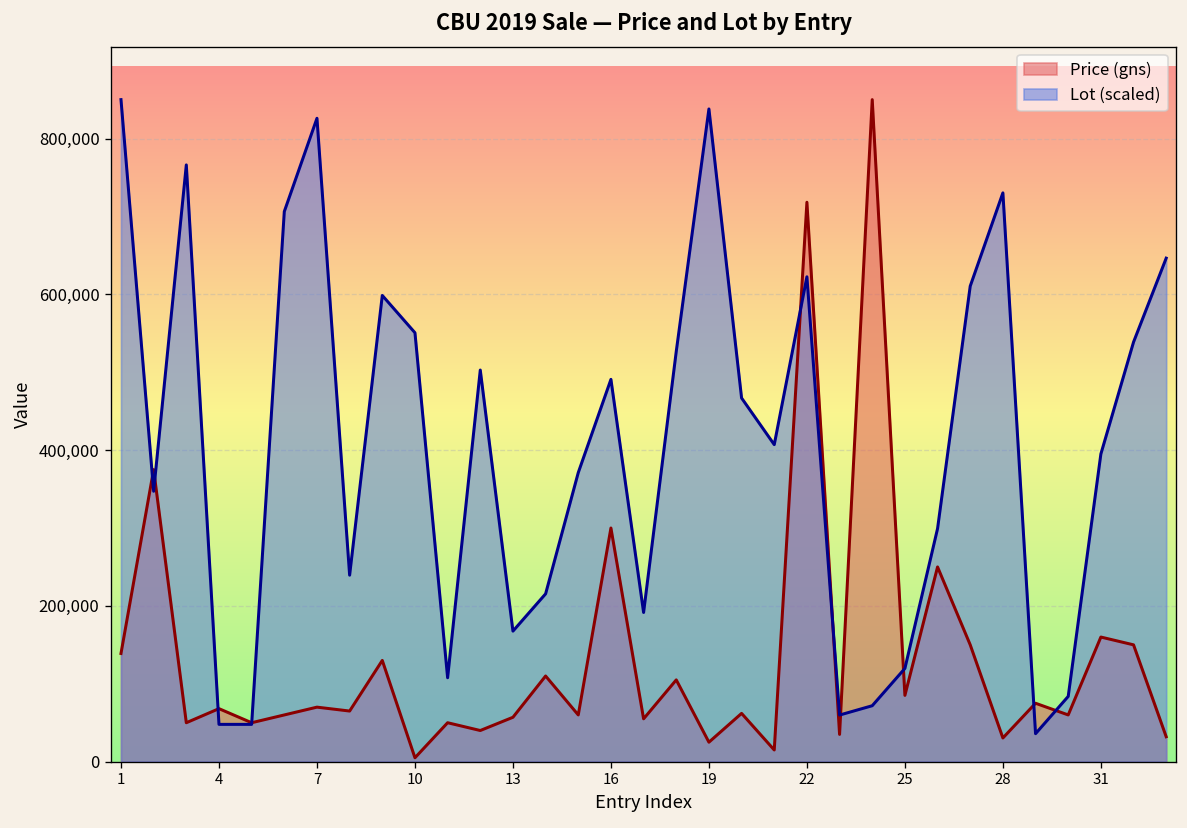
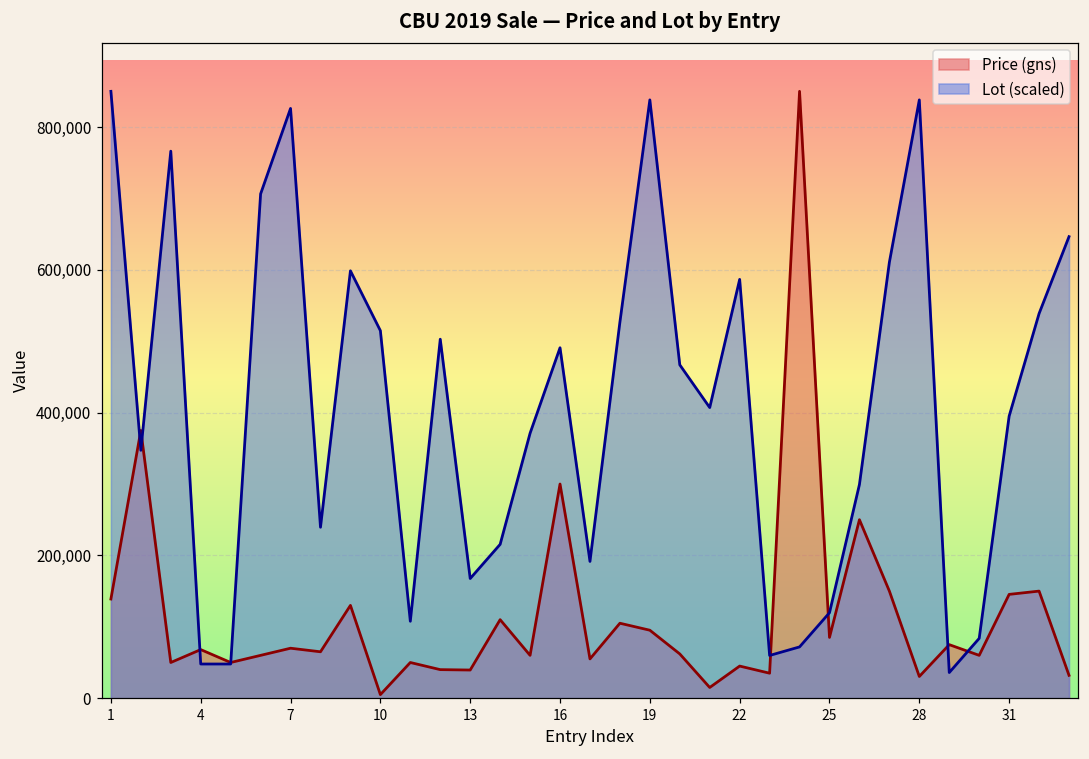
Lot (scaled), 10: 550,000 -> 510,000
Price (gns), 13: 60,000 -> 40,000
Price (gns), 19: 30,000 -> 100,000
Price (gns), 22: 720,000 -> 50,000
Lot (scaled), 22: 620,000 -> 590,000
Lot (scaled), 28: 730,000 -> 840,000
Price (gns), 31: 160,000 -> 150,000
